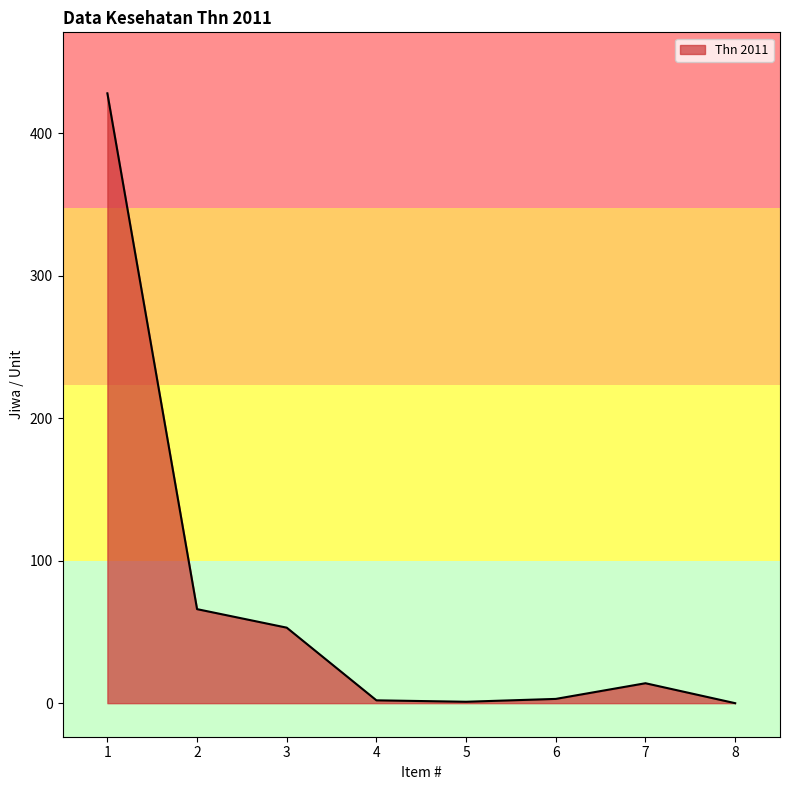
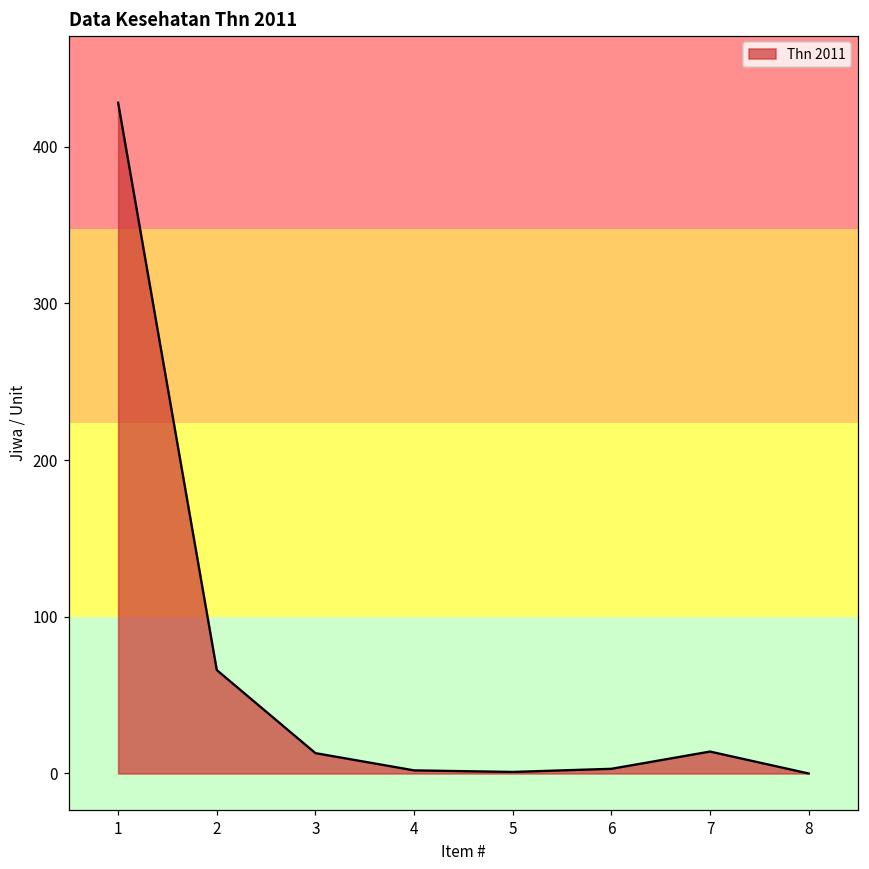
3: 53 -> 13
